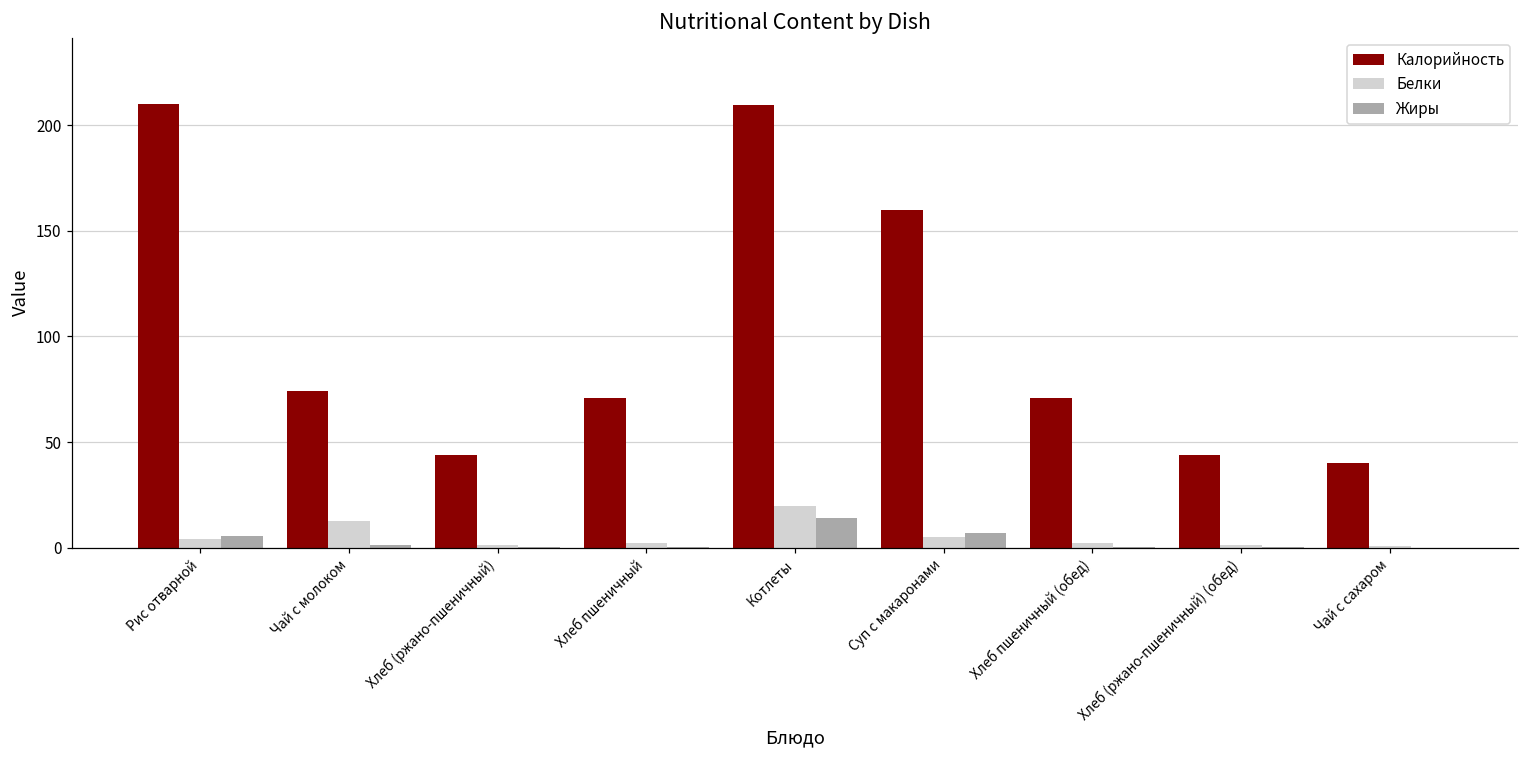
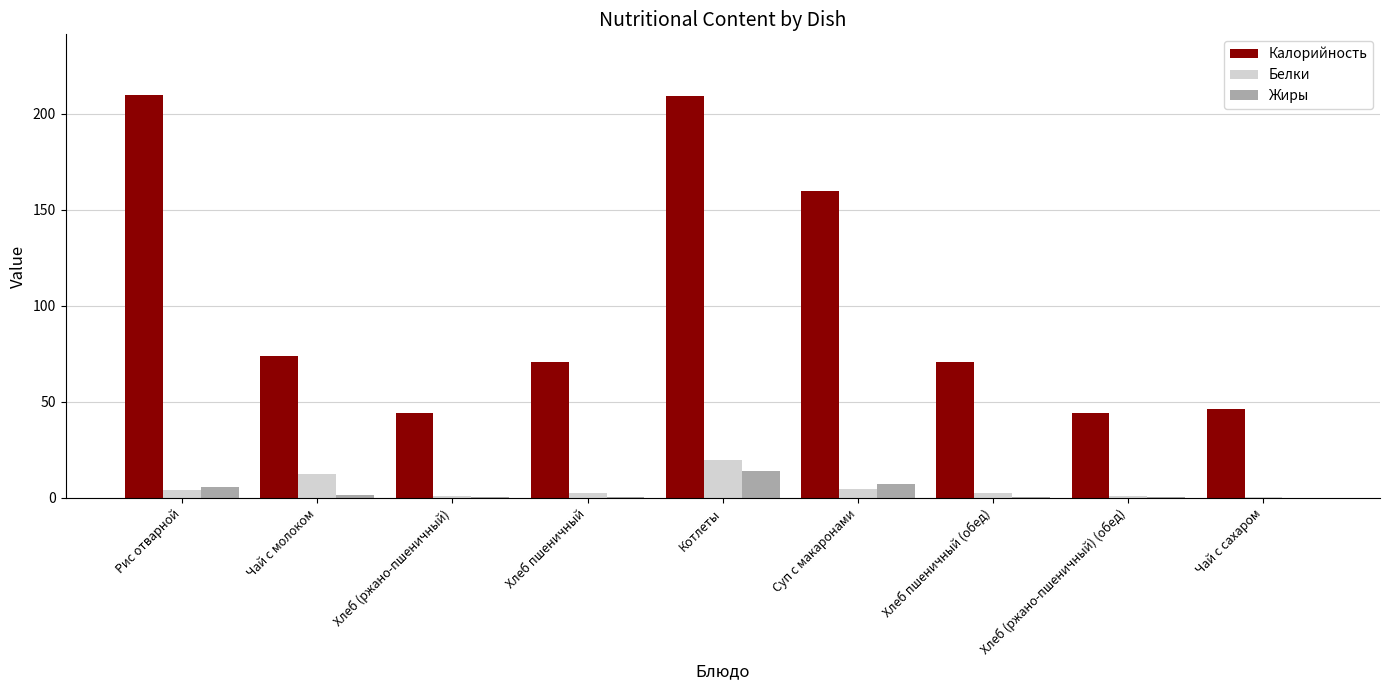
Калорийность, Чай с сахаром: 40 -> 46
